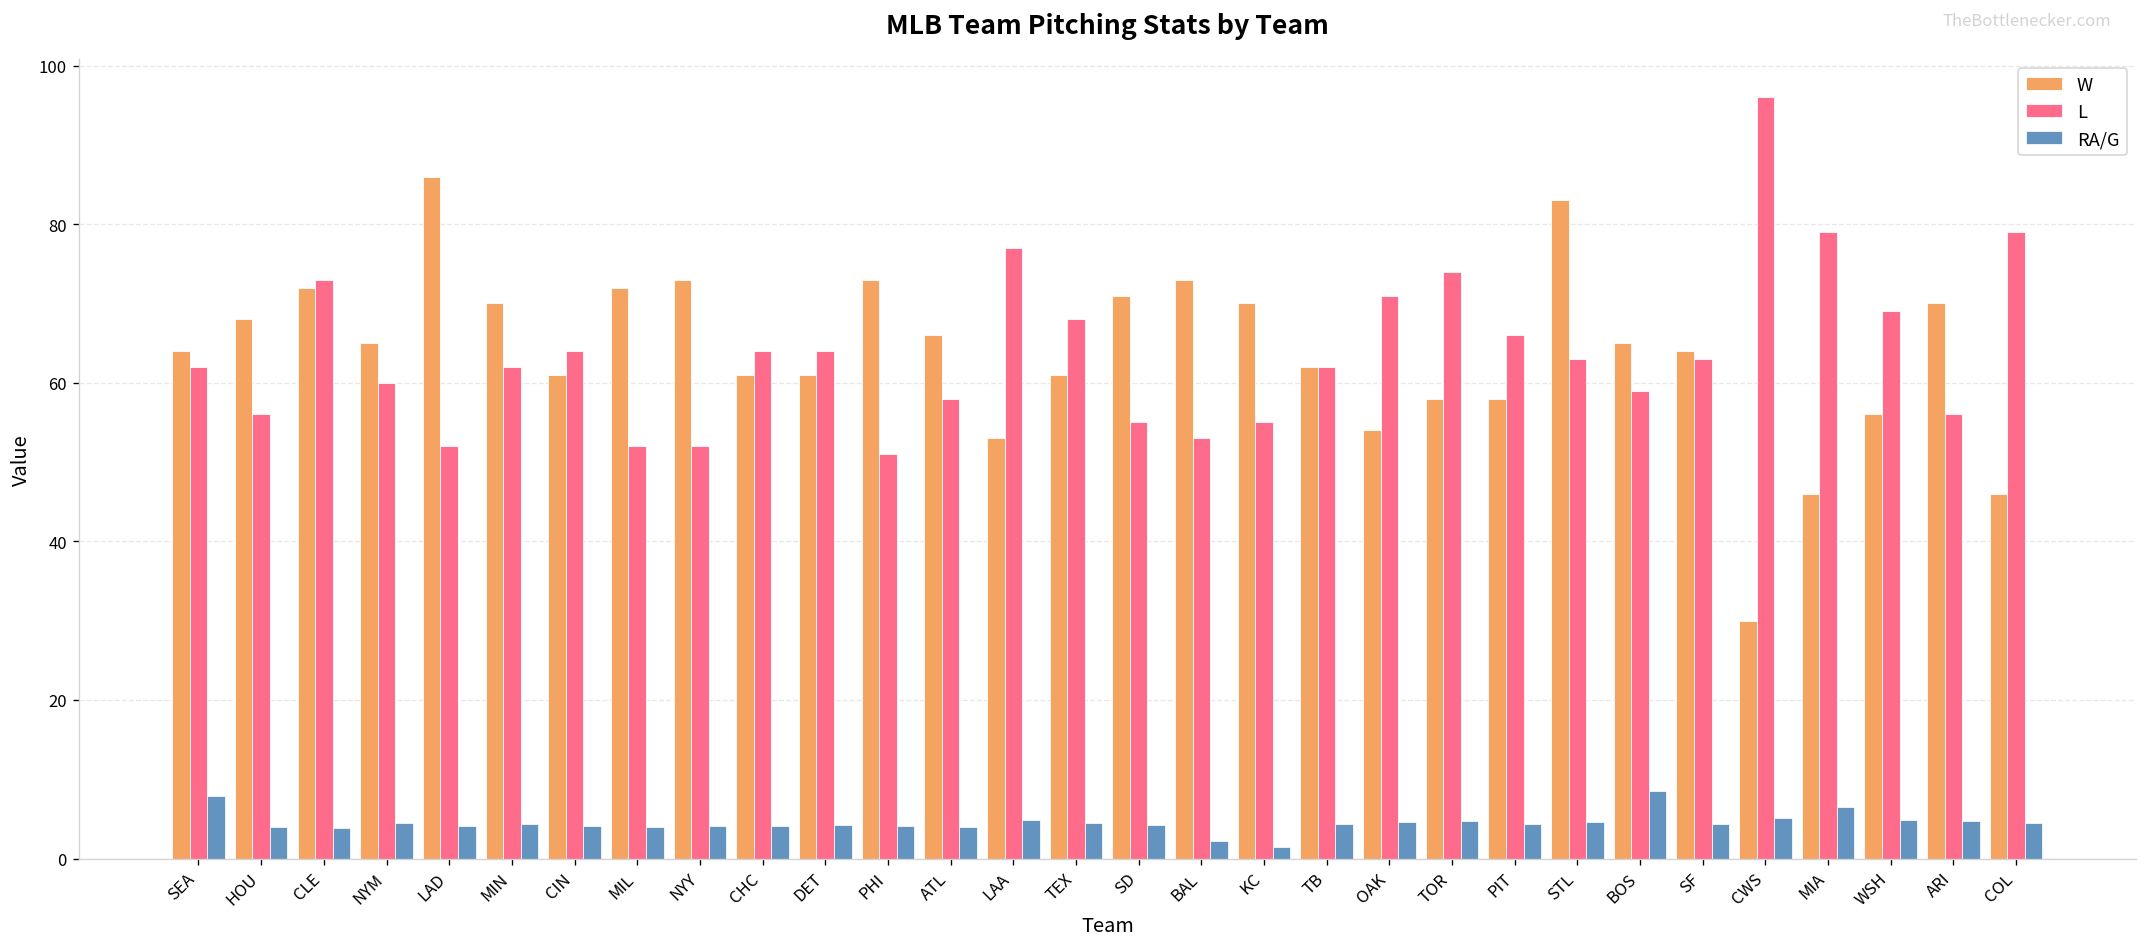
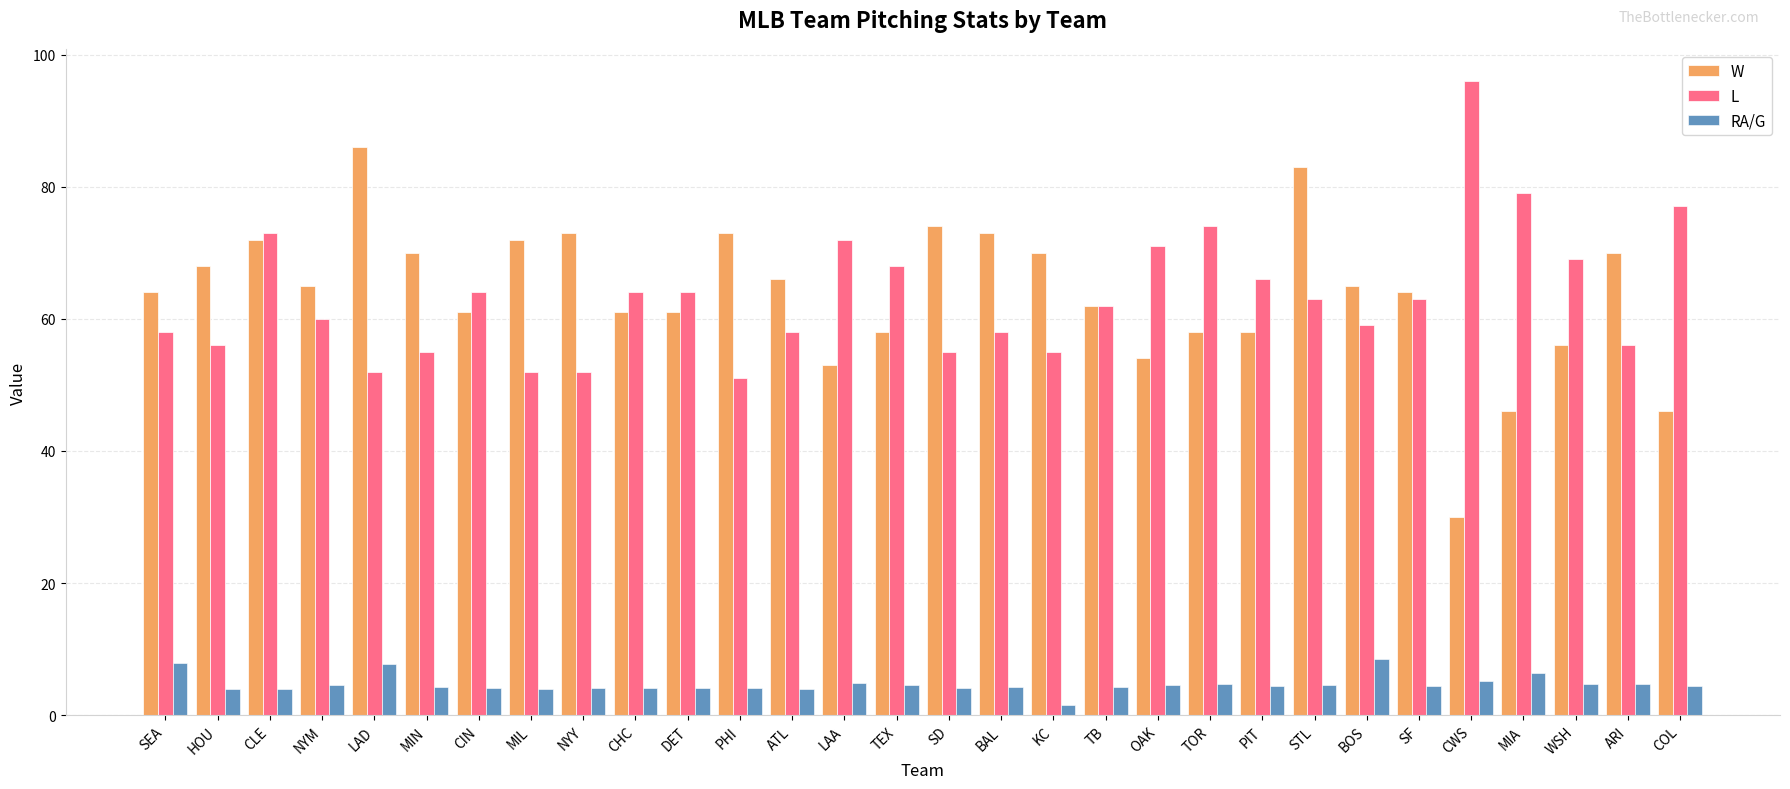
L, SEA: 62 -> 58
RA/G, LAD: 4 -> 8
L, MIN: 62 -> 55
L, LAA: 77 -> 72
W, TEX: 61 -> 58
W, SD: 71 -> 74
L, BAL: 53 -> 58
RA/G, BAL: 2 -> 4
L, COL: 79 -> 77
